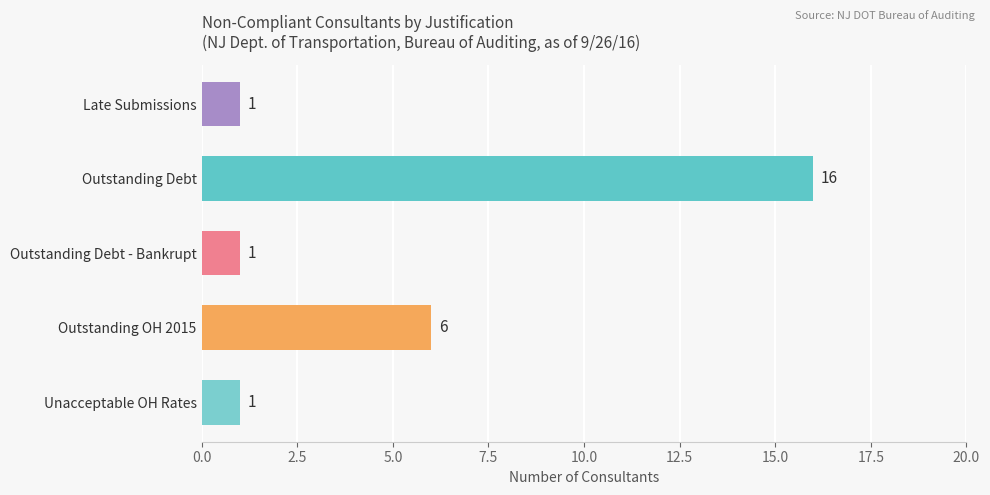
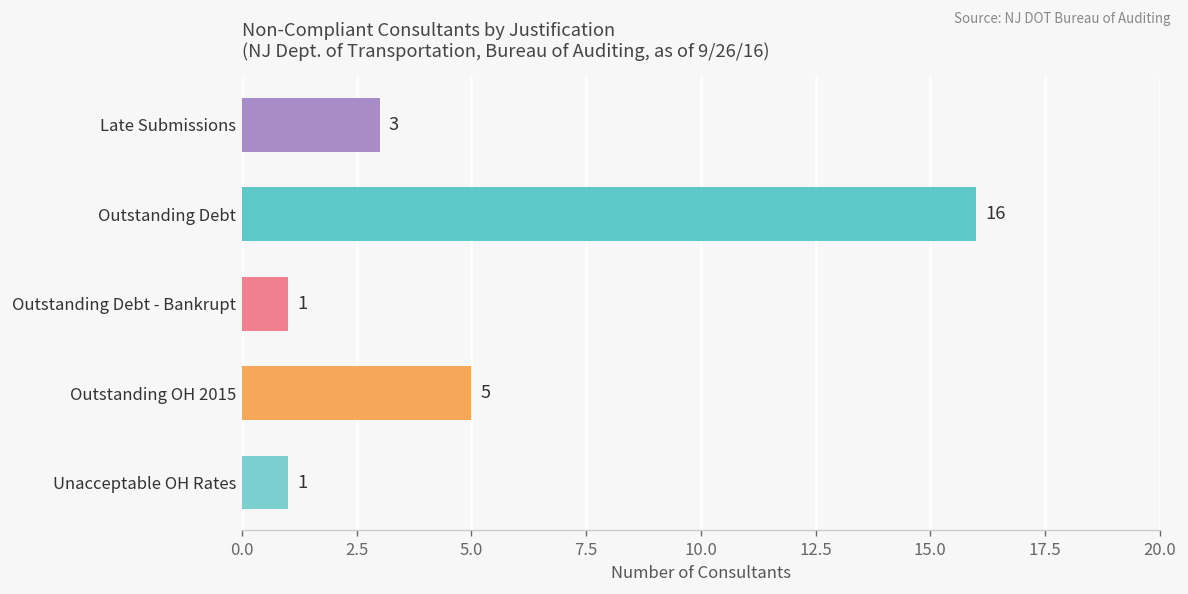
Late Submissions: 1 -> 3
Outstanding OH 2015: 6 -> 5
